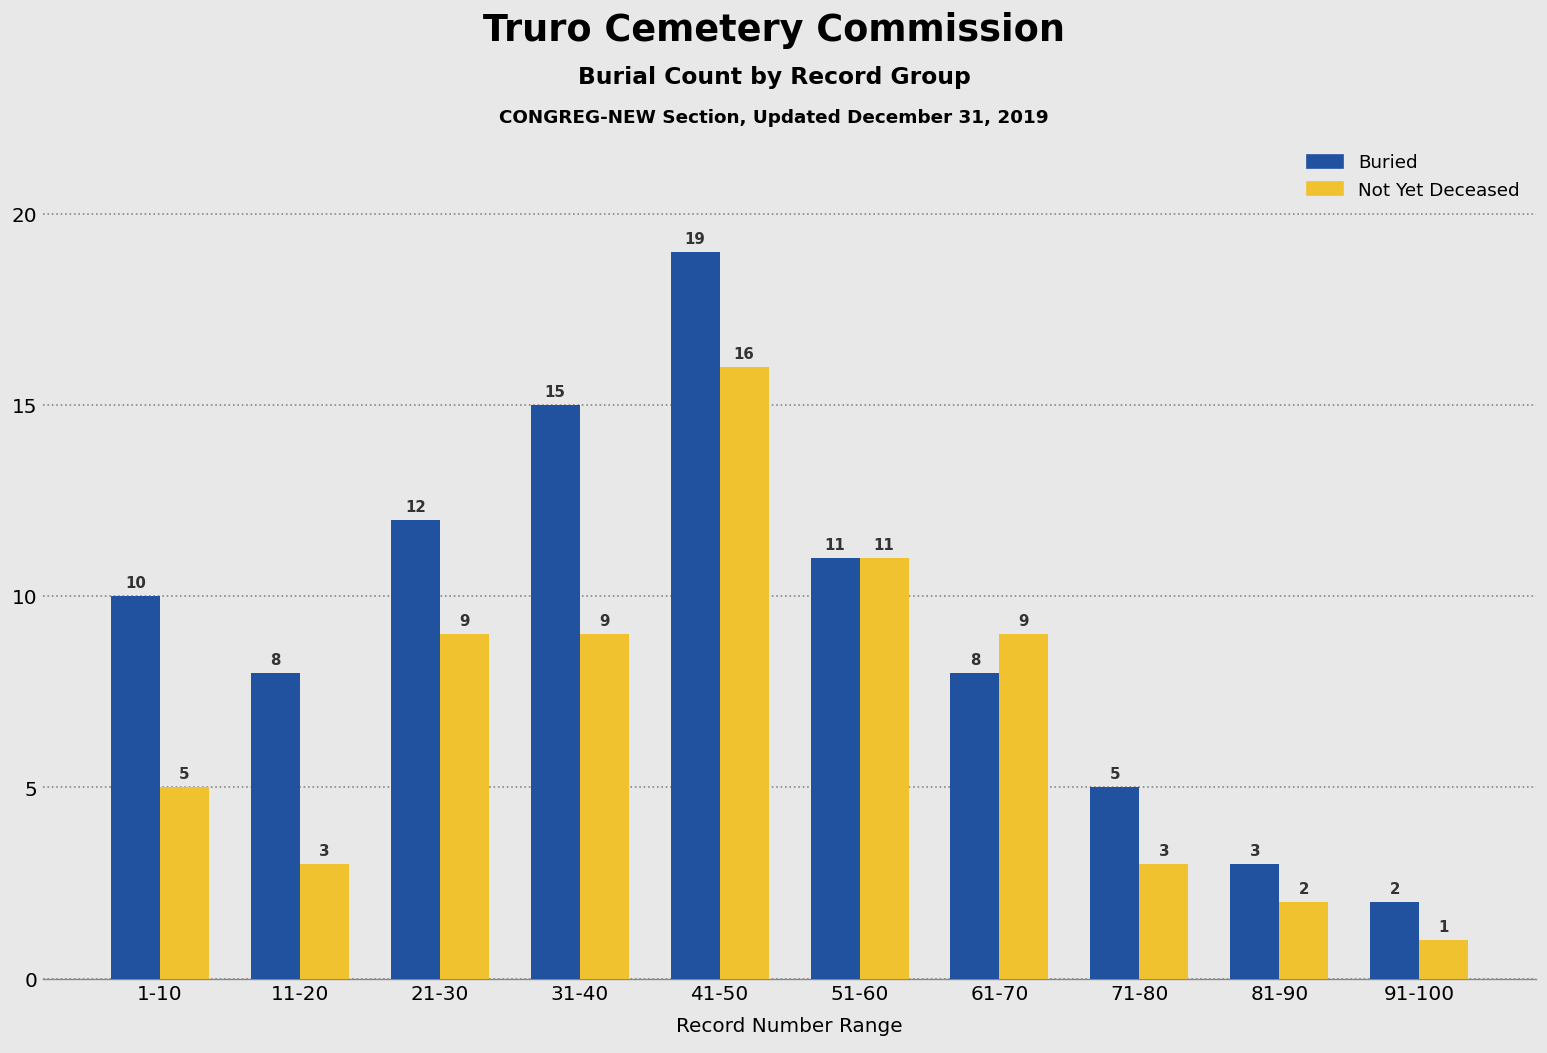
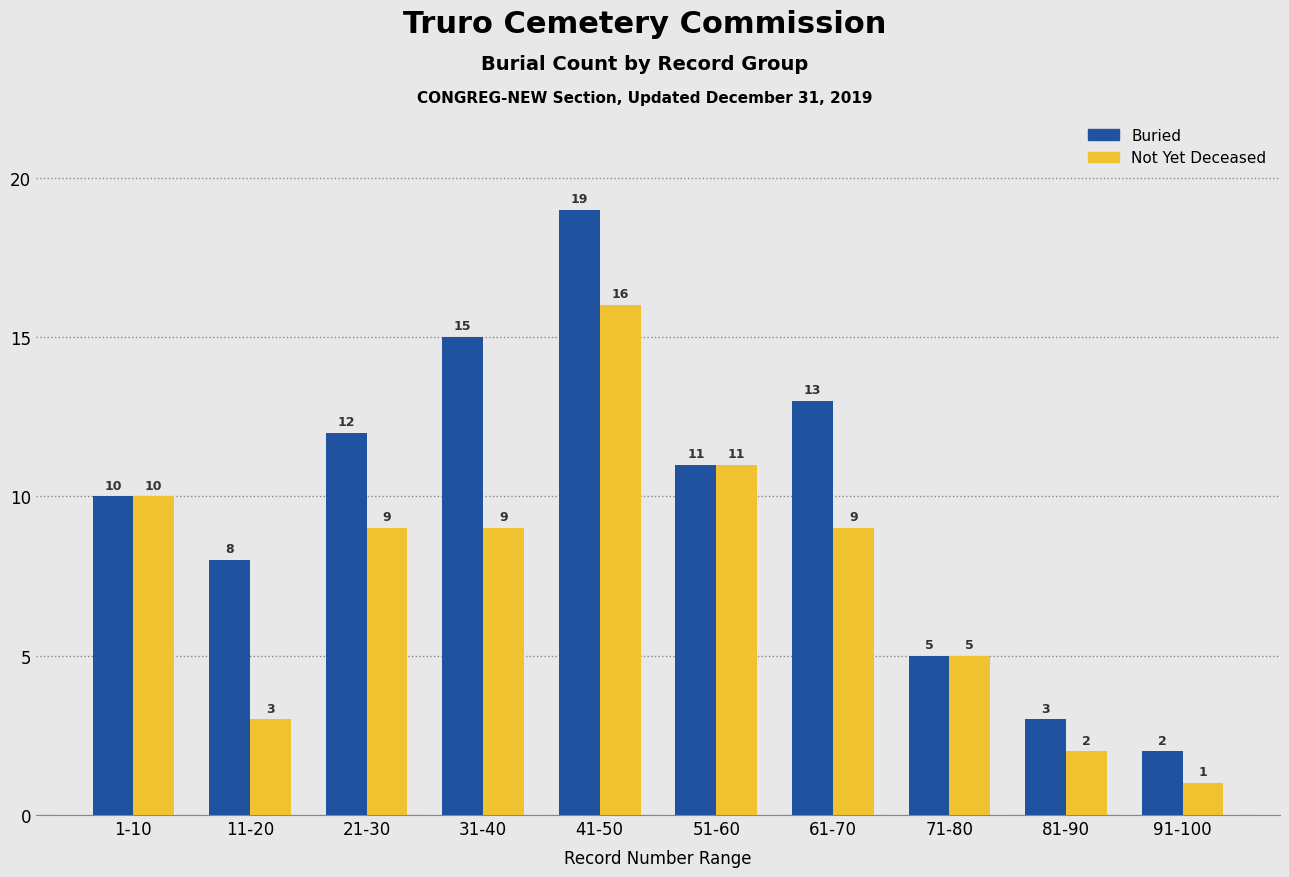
Not Yet Deceased, 1-10: 5 -> 10
Buried, 61-70: 8 -> 13
Not Yet Deceased, 71-80: 3 -> 5
